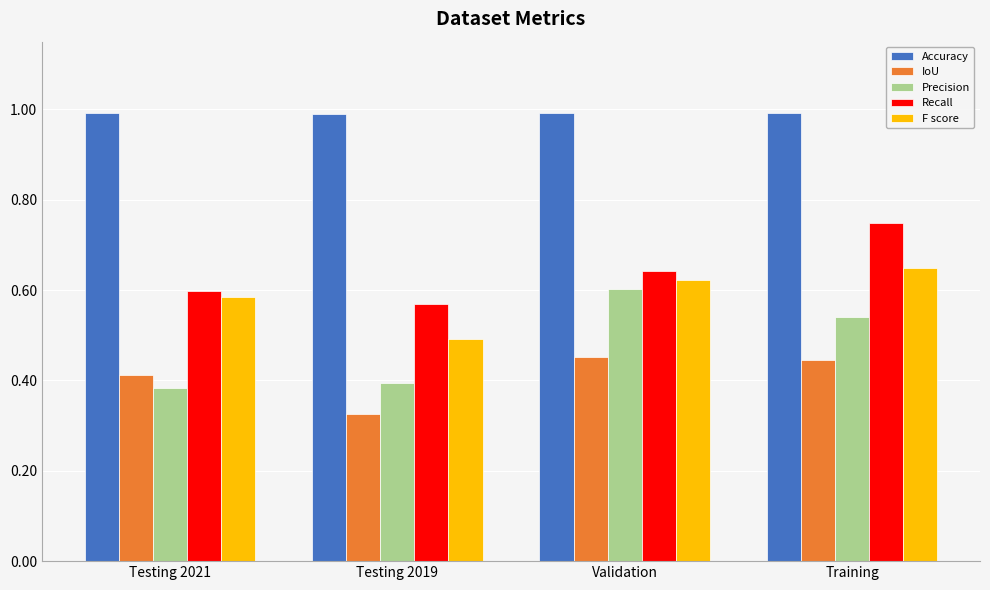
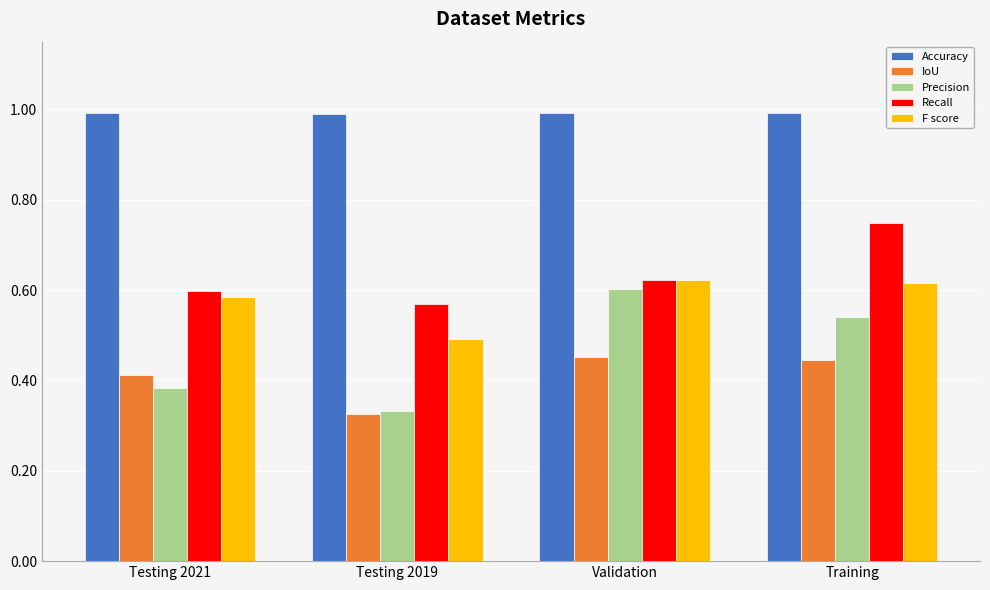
Precision, Testing 2019: 0.39 -> 0.33
Recall, Validation: 0.64 -> 0.62
F score, Training: 0.65 -> 0.62
